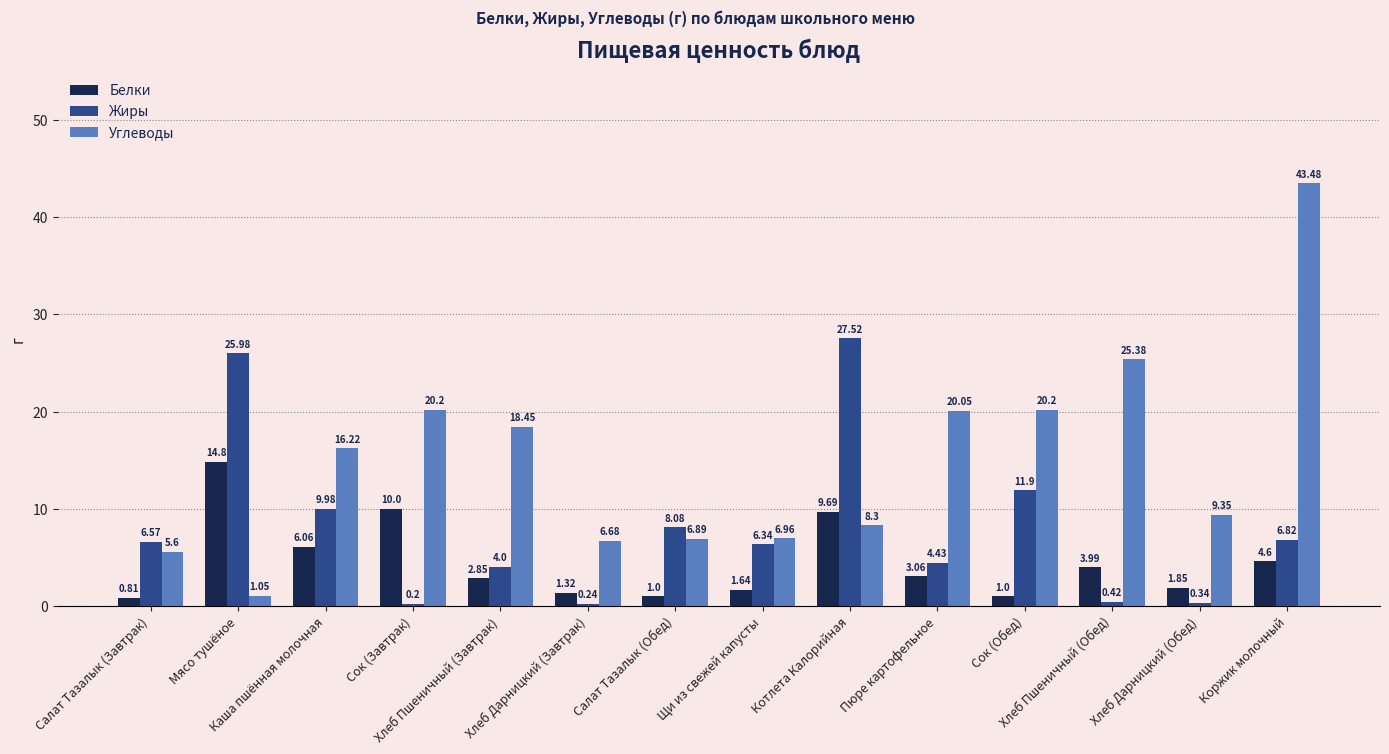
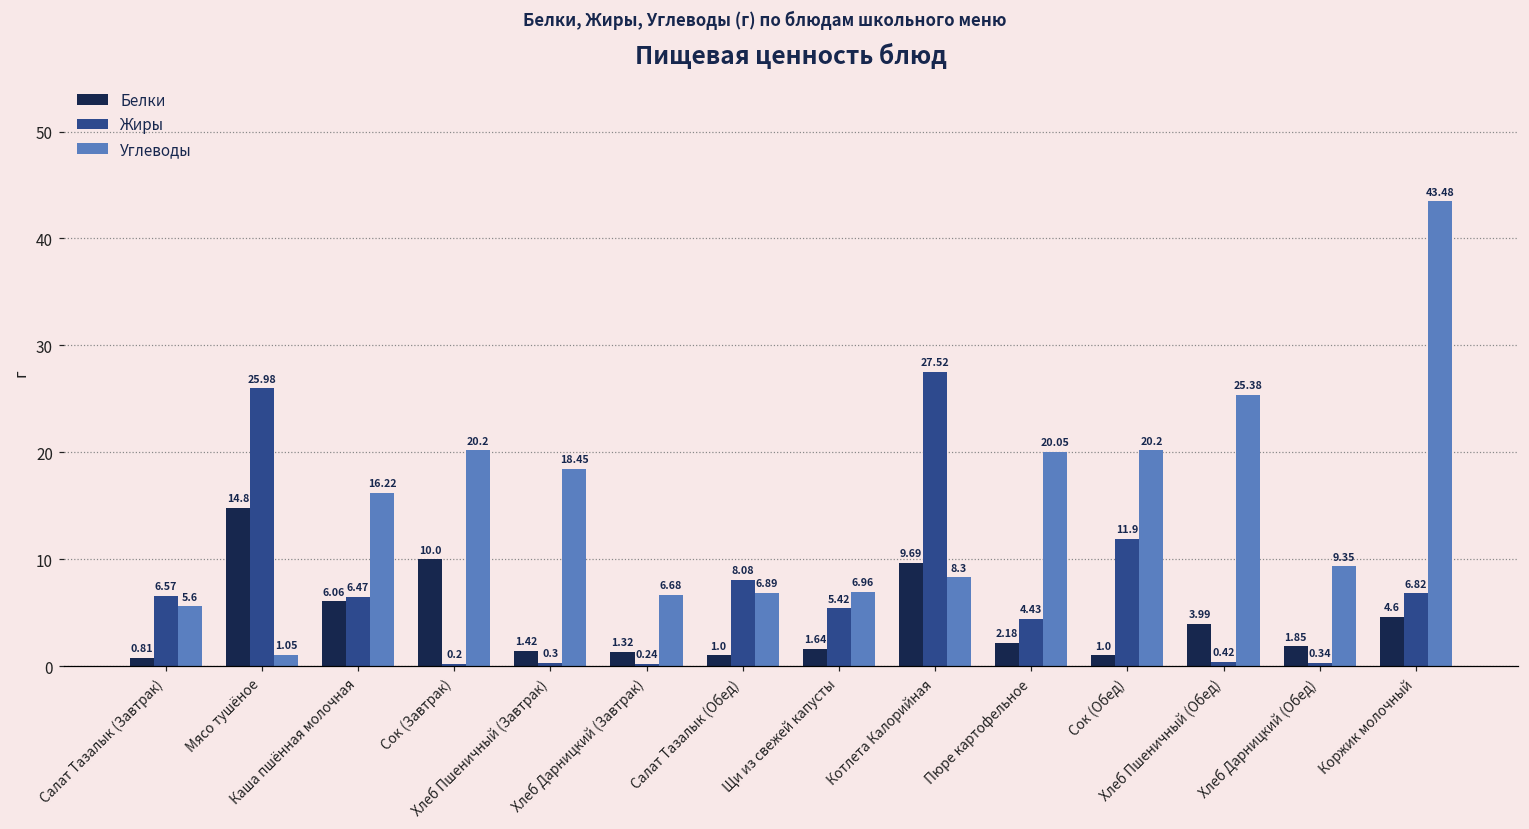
Жиры, Каша пшённая молочная: 9.98 -> 6.47
Белки, Хлеб Пшеничный (Завтрак): 2.85 -> 1.42
Жиры, Хлеб Пшеничный (Завтрак): 4.0 -> 0.3
Жиры, Щи из свежей капусты: 6.34 -> 5.42
Белки, Пюре картофельное: 3.06 -> 2.18
